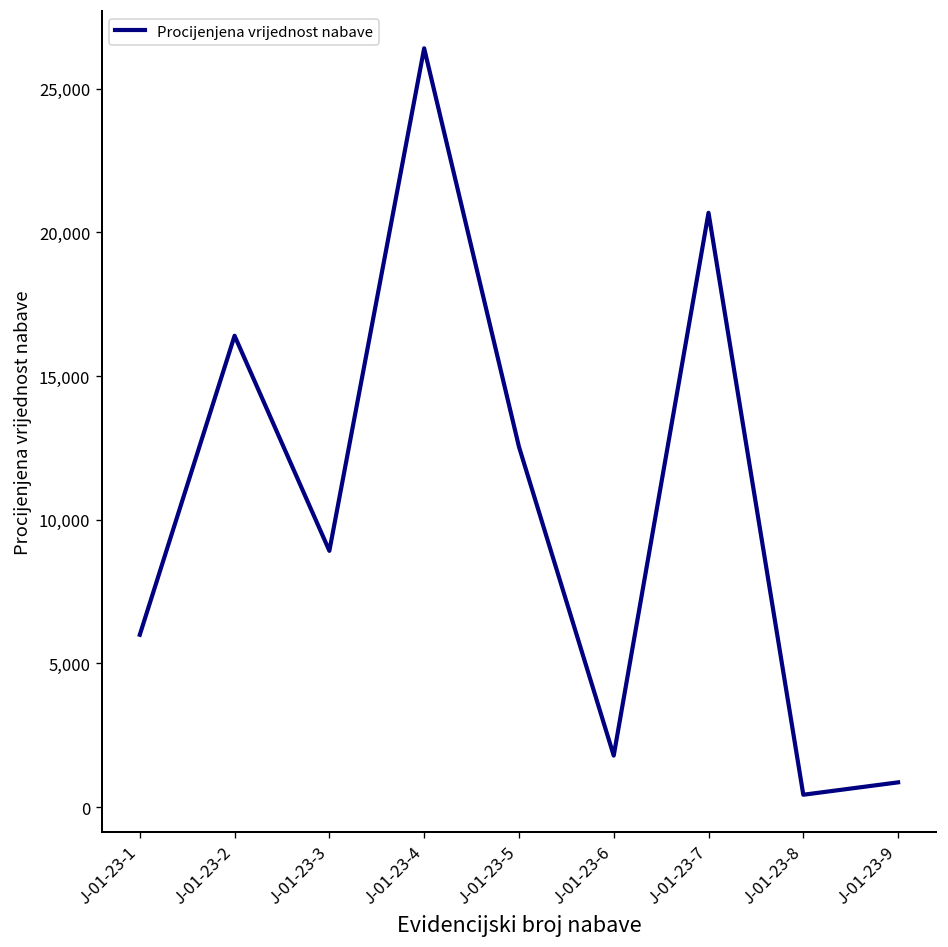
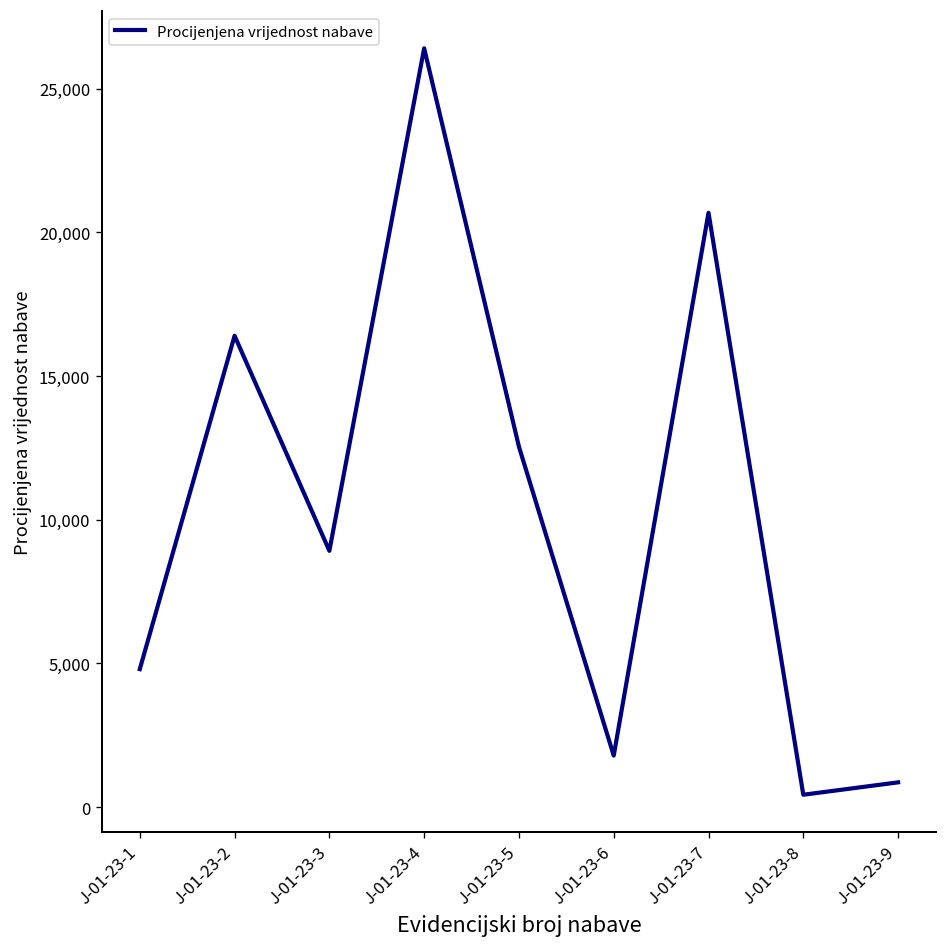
J-01-23-1: 6,000 -> 4,800
